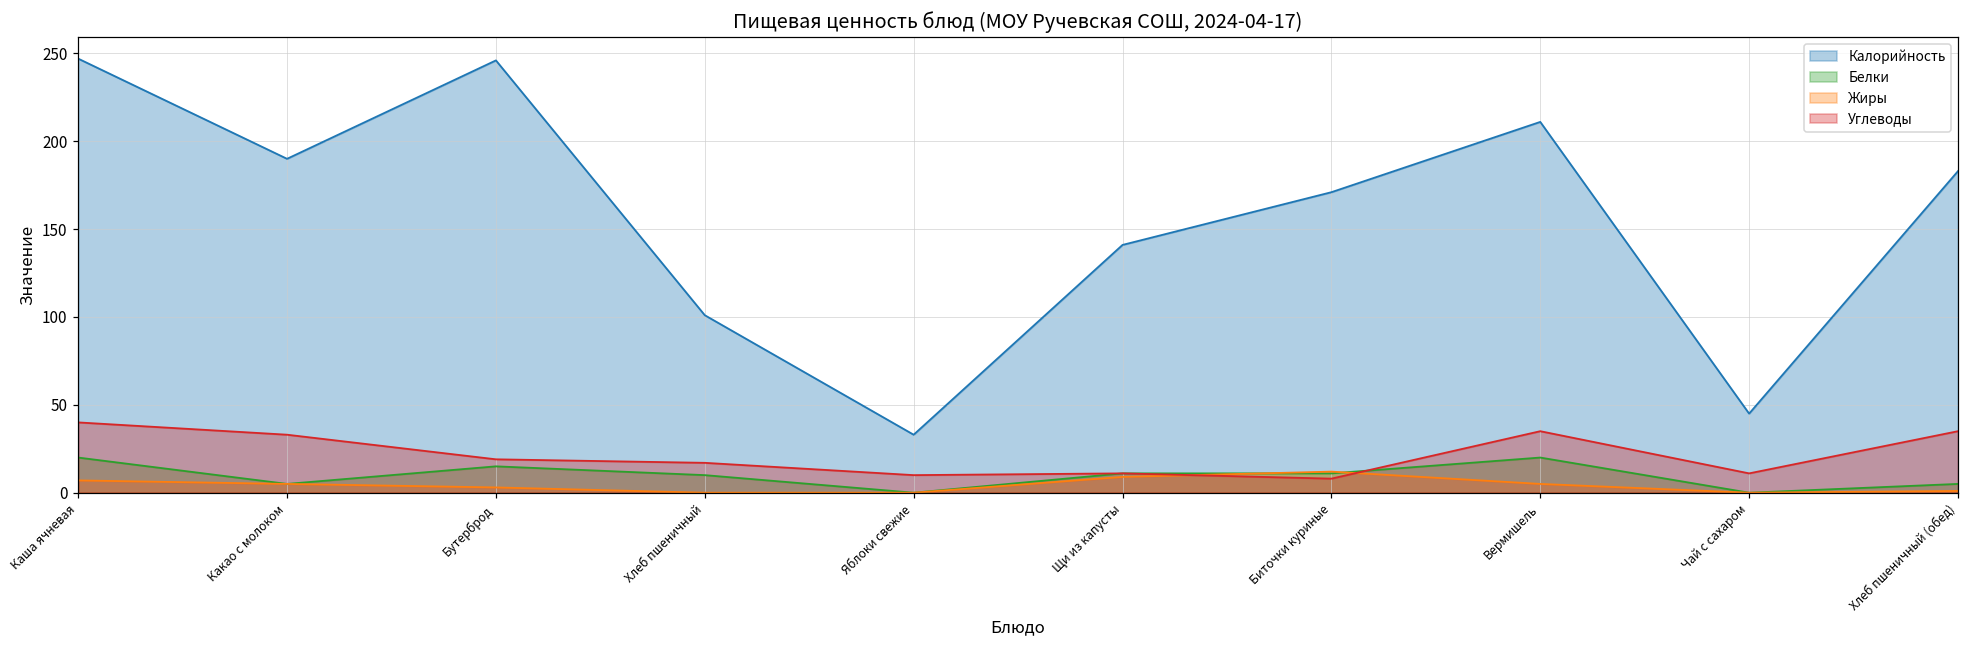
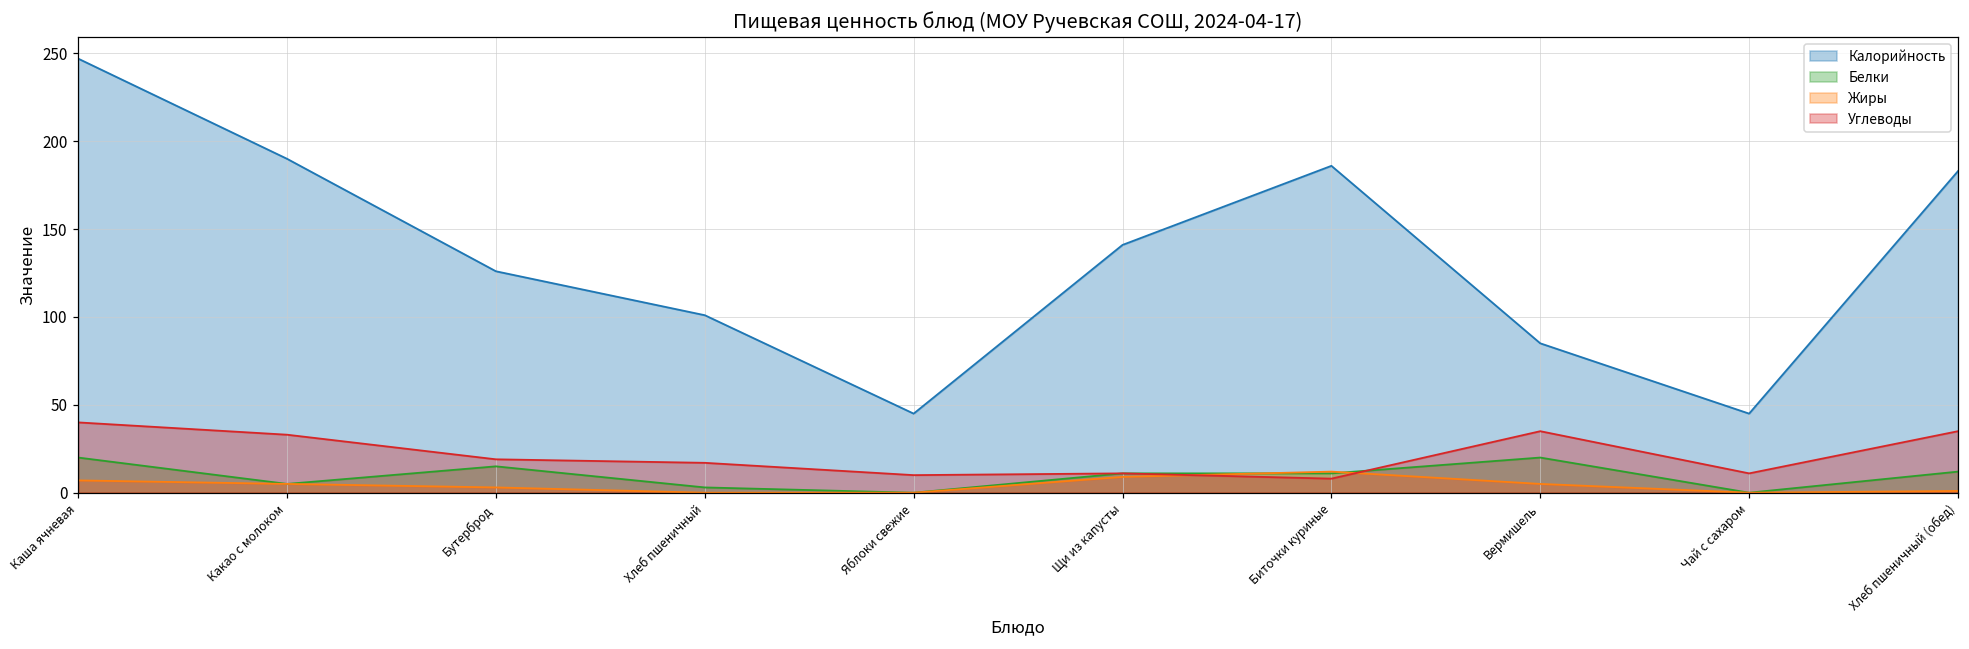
Калорийность, Бутерброд: 246 -> 126
Белки, Хлеб пшеничный: 10 -> 3
Калорийность, Яблоки свежие: 33 -> 45
Калорийность, Биточки куриные: 171 -> 186
Калорийность, Вермишель: 211 -> 85
Белки, Хлеб пшеничный (обед): 5 -> 12
